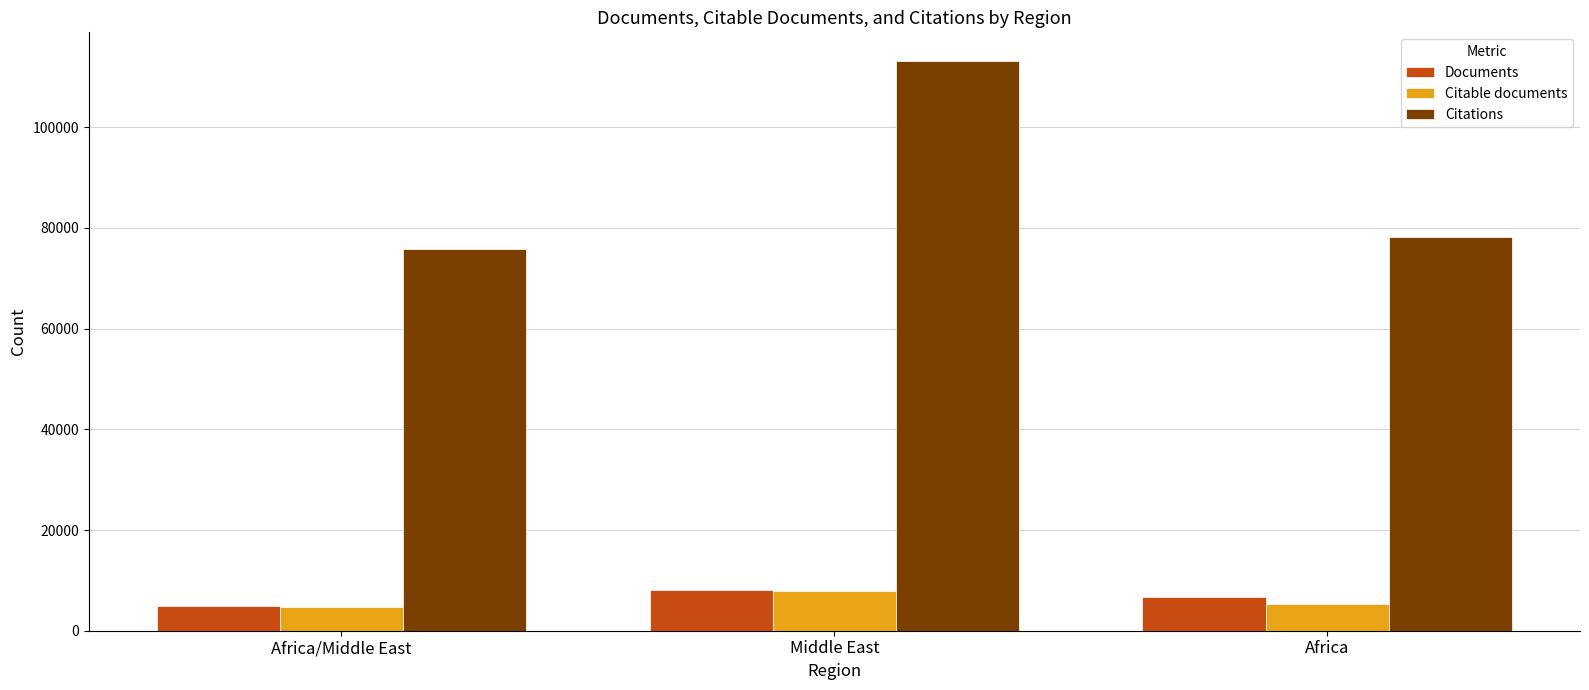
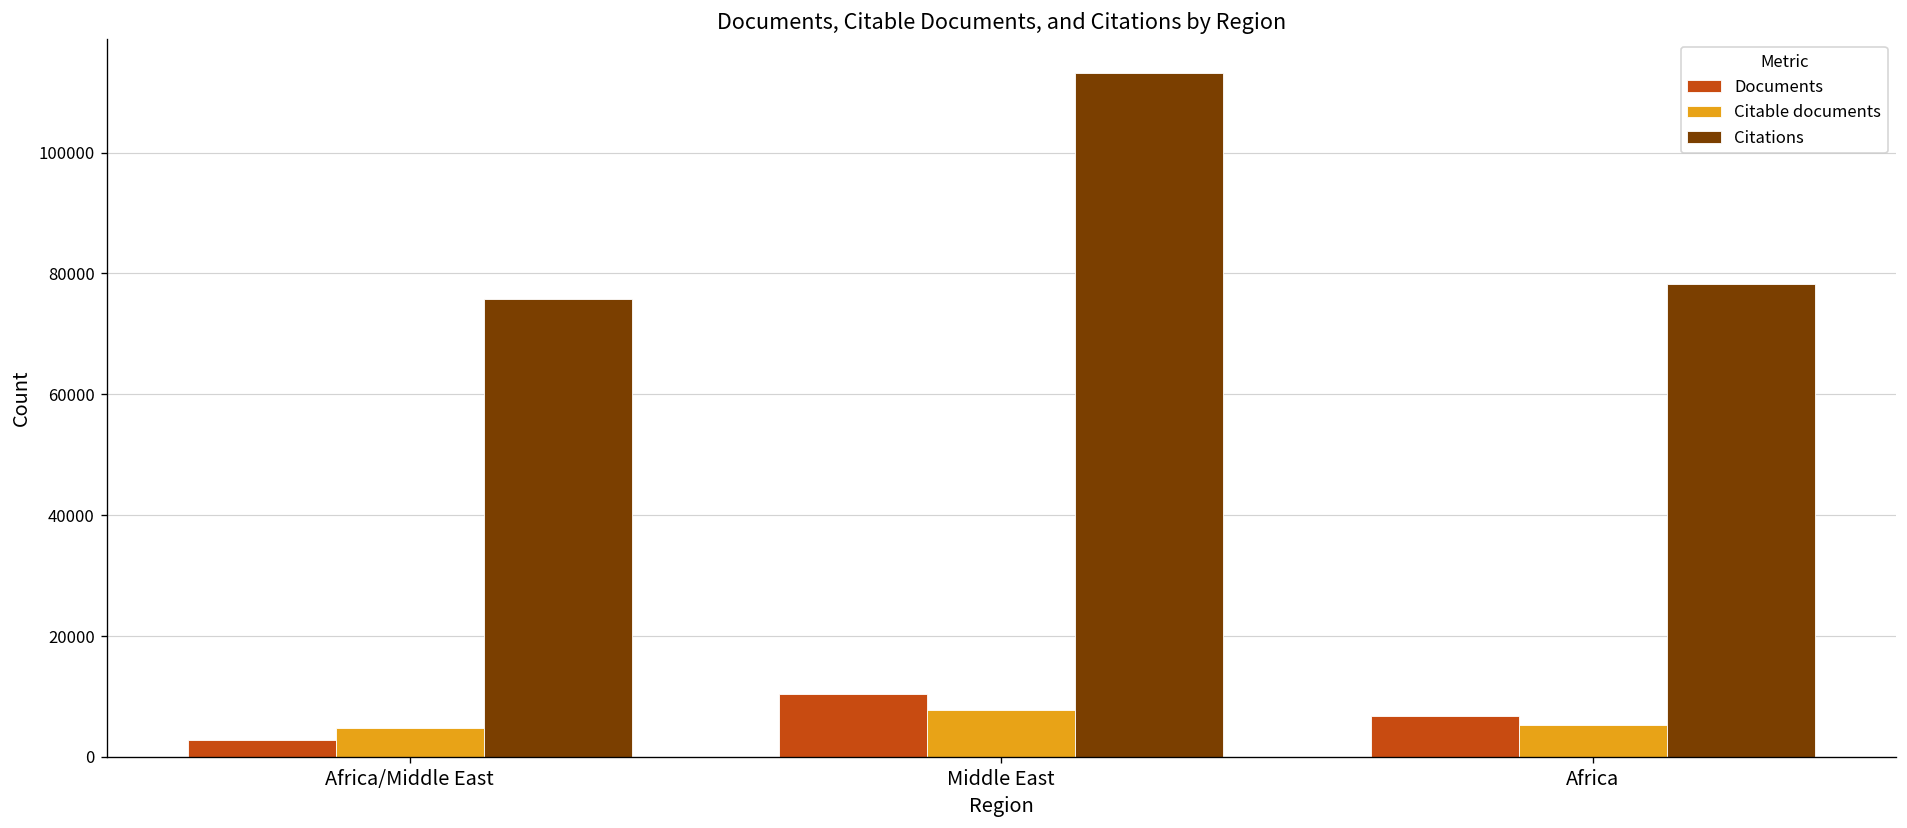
Documents, Africa/Middle East: 5000 -> 3000
Documents, Middle East: 8000 -> 10000
